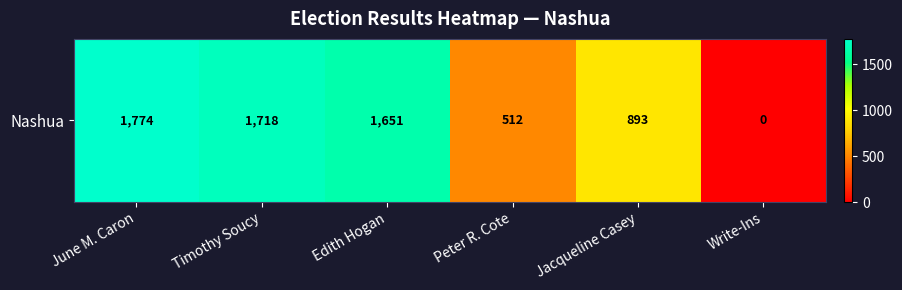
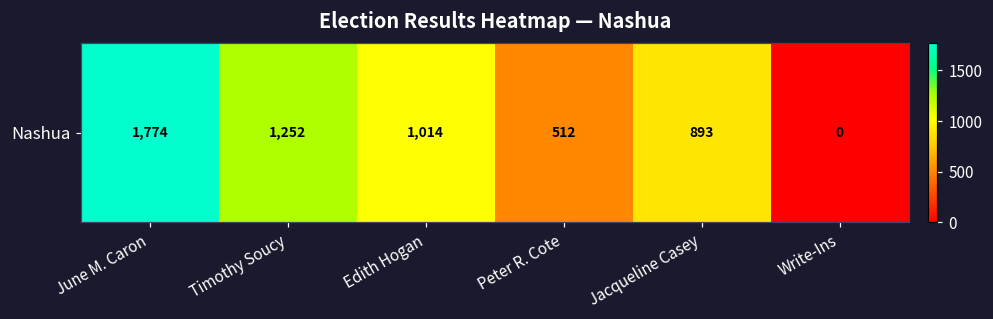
Nashua, Timothy Soucy: 1,718 -> 1,252
Nashua, Edith Hogan: 1,651 -> 1,014
